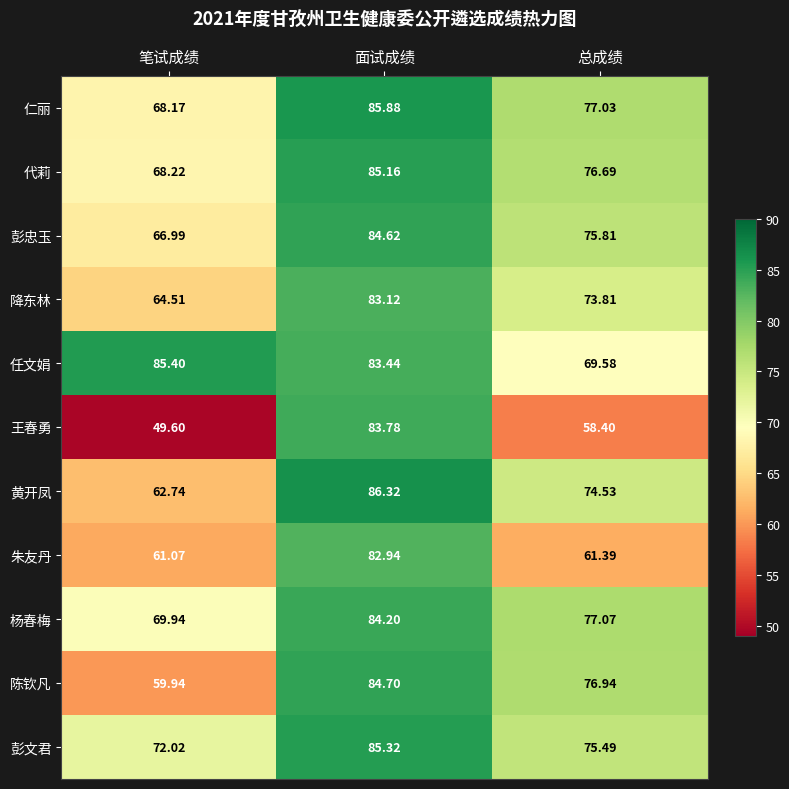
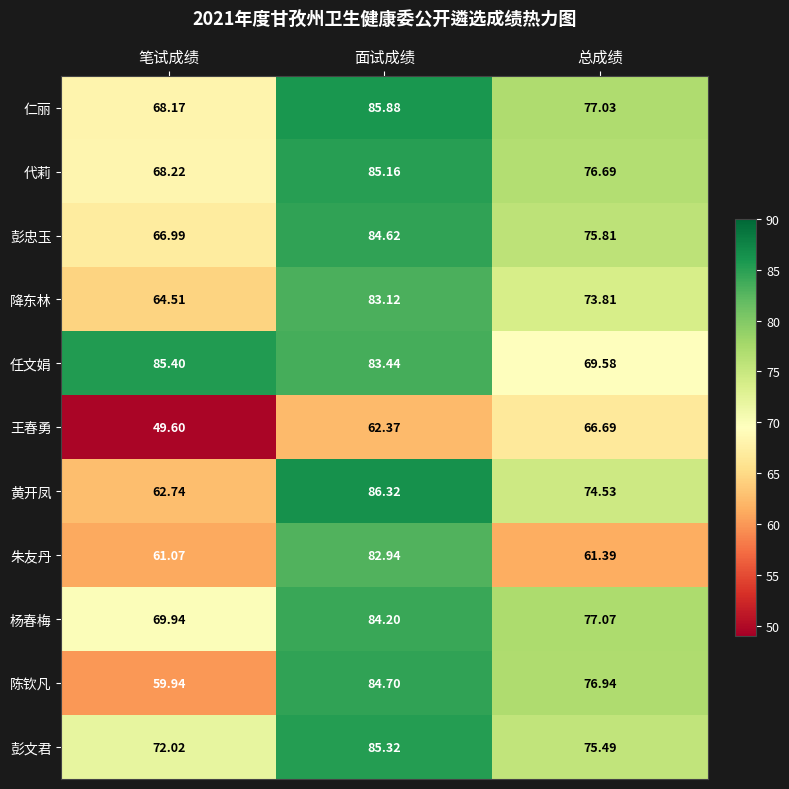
王春勇, 面试成绩: 83.78 -> 62.37
王春勇, 总成绩: 58.40 -> 66.69
